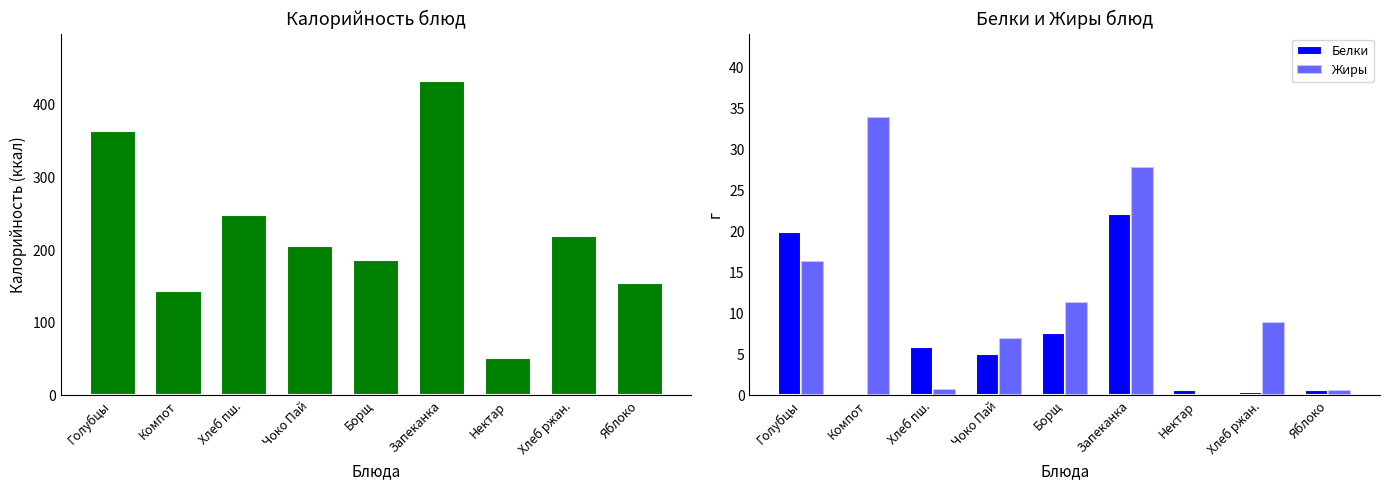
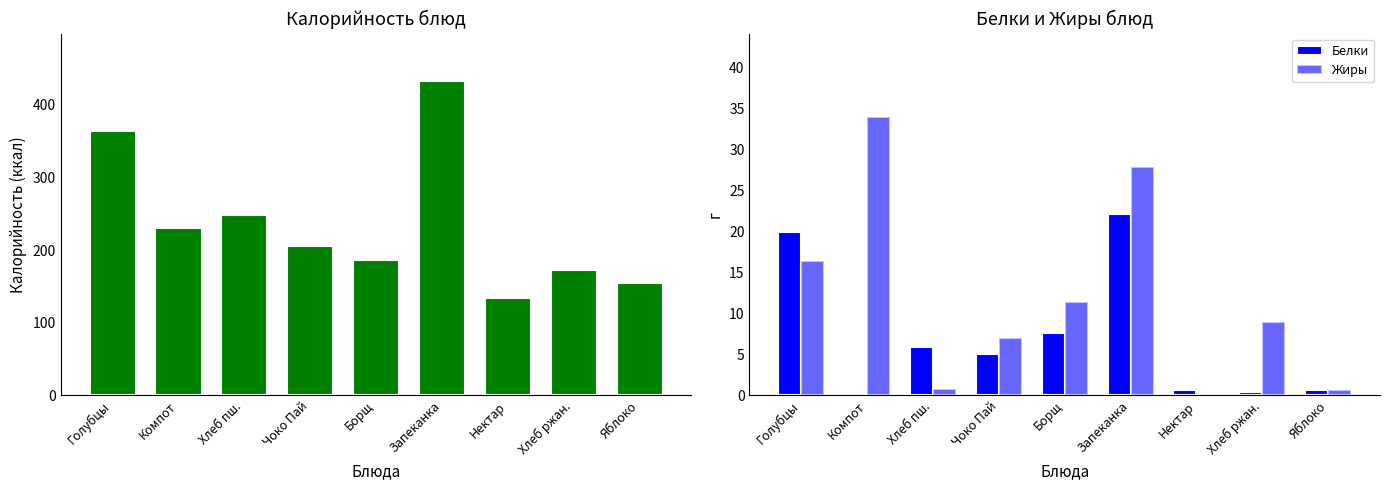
Калорийность блюд, Компот: 140 -> 230
Калорийность блюд, Нектар: 50 -> 130
Калорийность блюд, Хлеб ржан.: 220 -> 170
